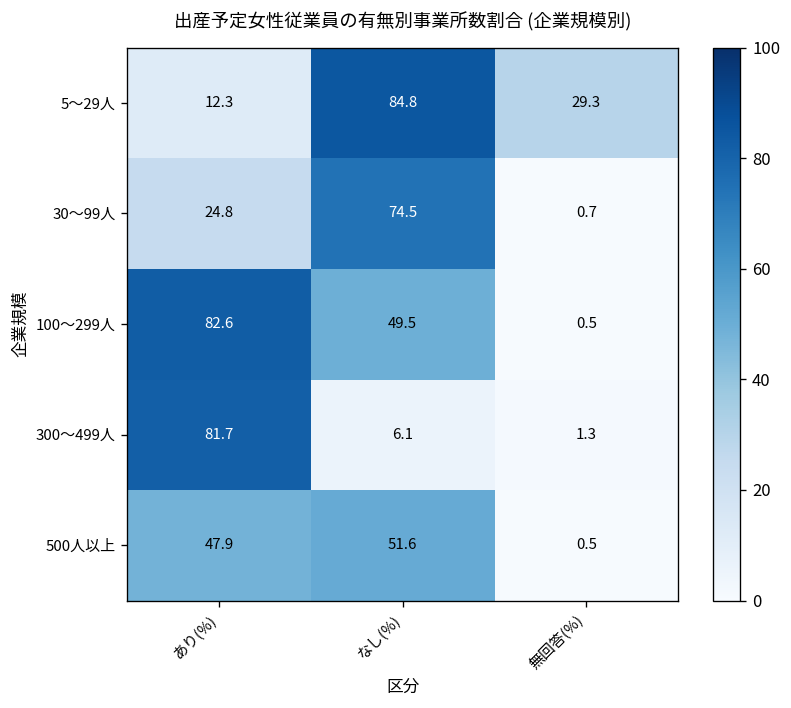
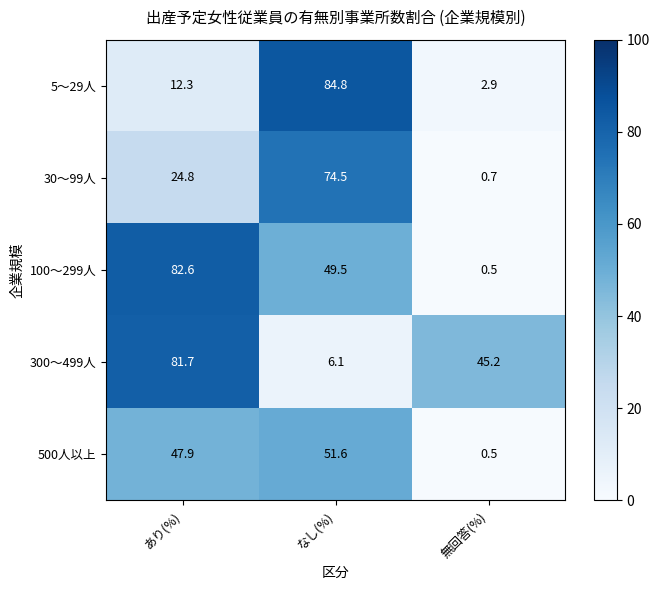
5～29人, 無回答(%): 29.3 -> 2.9
300～499人, 無回答(%): 1.3 -> 45.2
